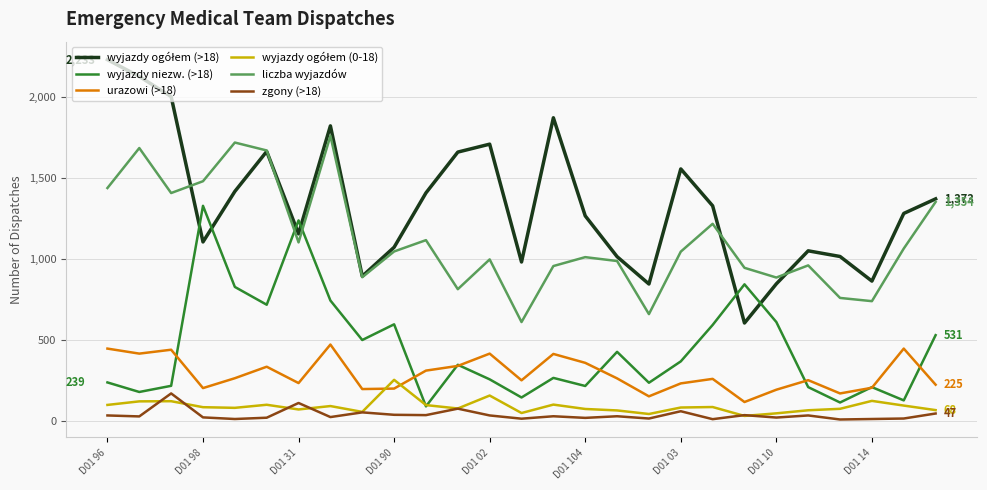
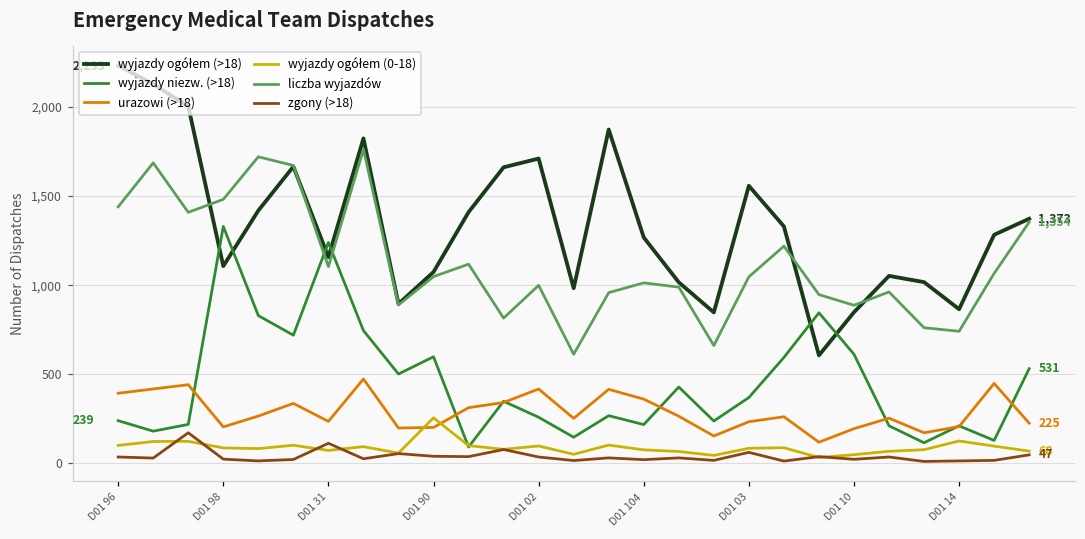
urazowi (>18), D01 96: 450 -> 390
wyjazdy ogółem (0-18), D01 02: 160 -> 100
